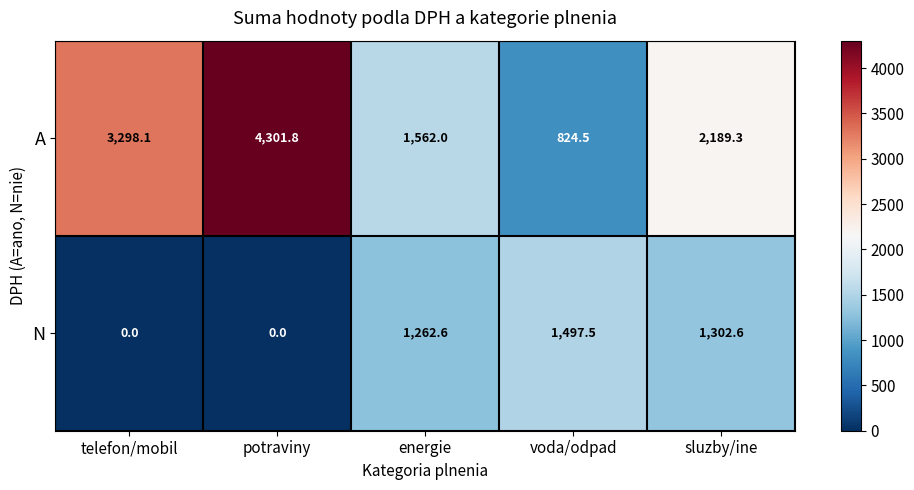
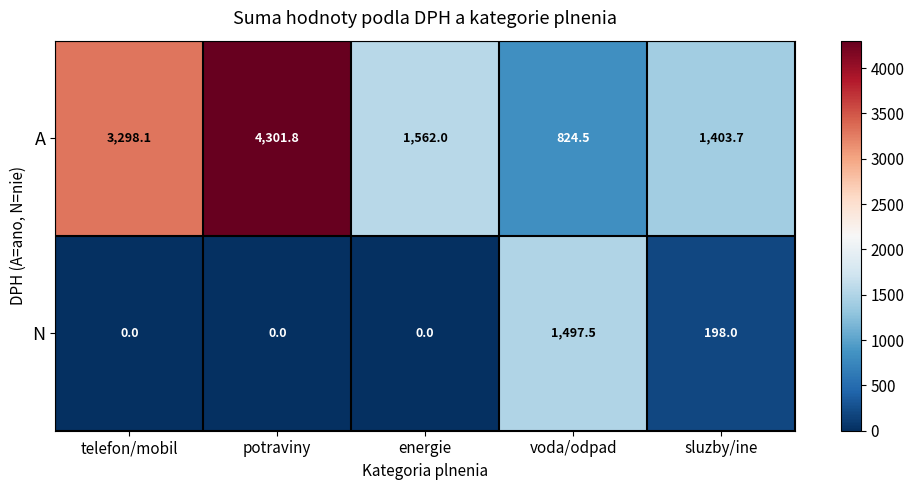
A, sluzby/ine: 2,189.3 -> 1,403.7
N, energie: 1,262.6 -> 0.0
N, sluzby/ine: 1,302.6 -> 198.0
